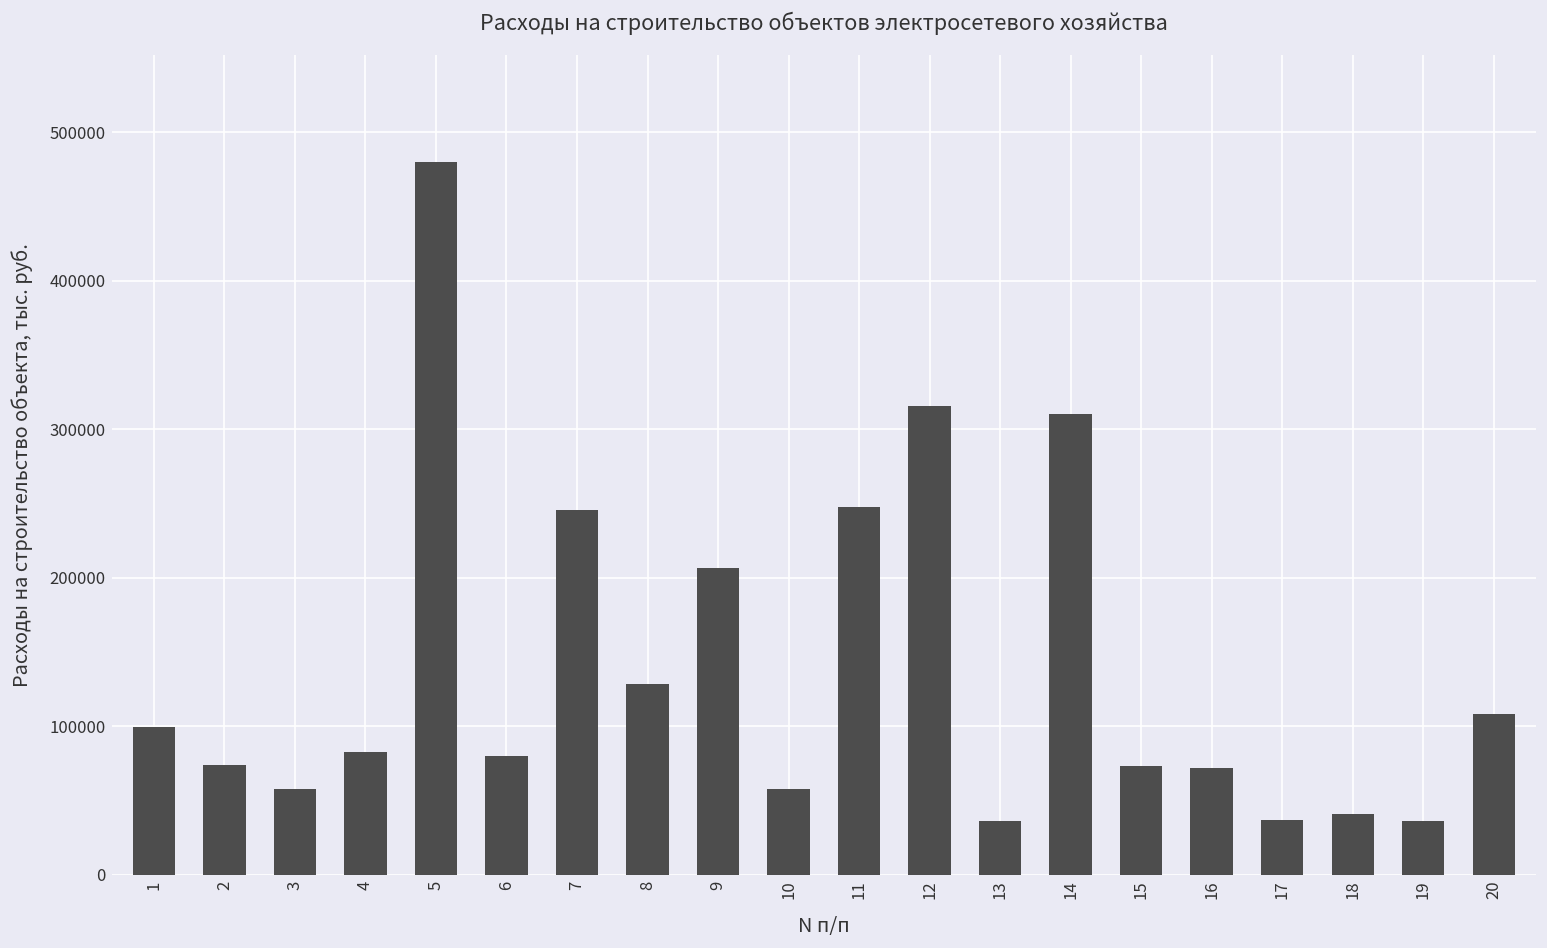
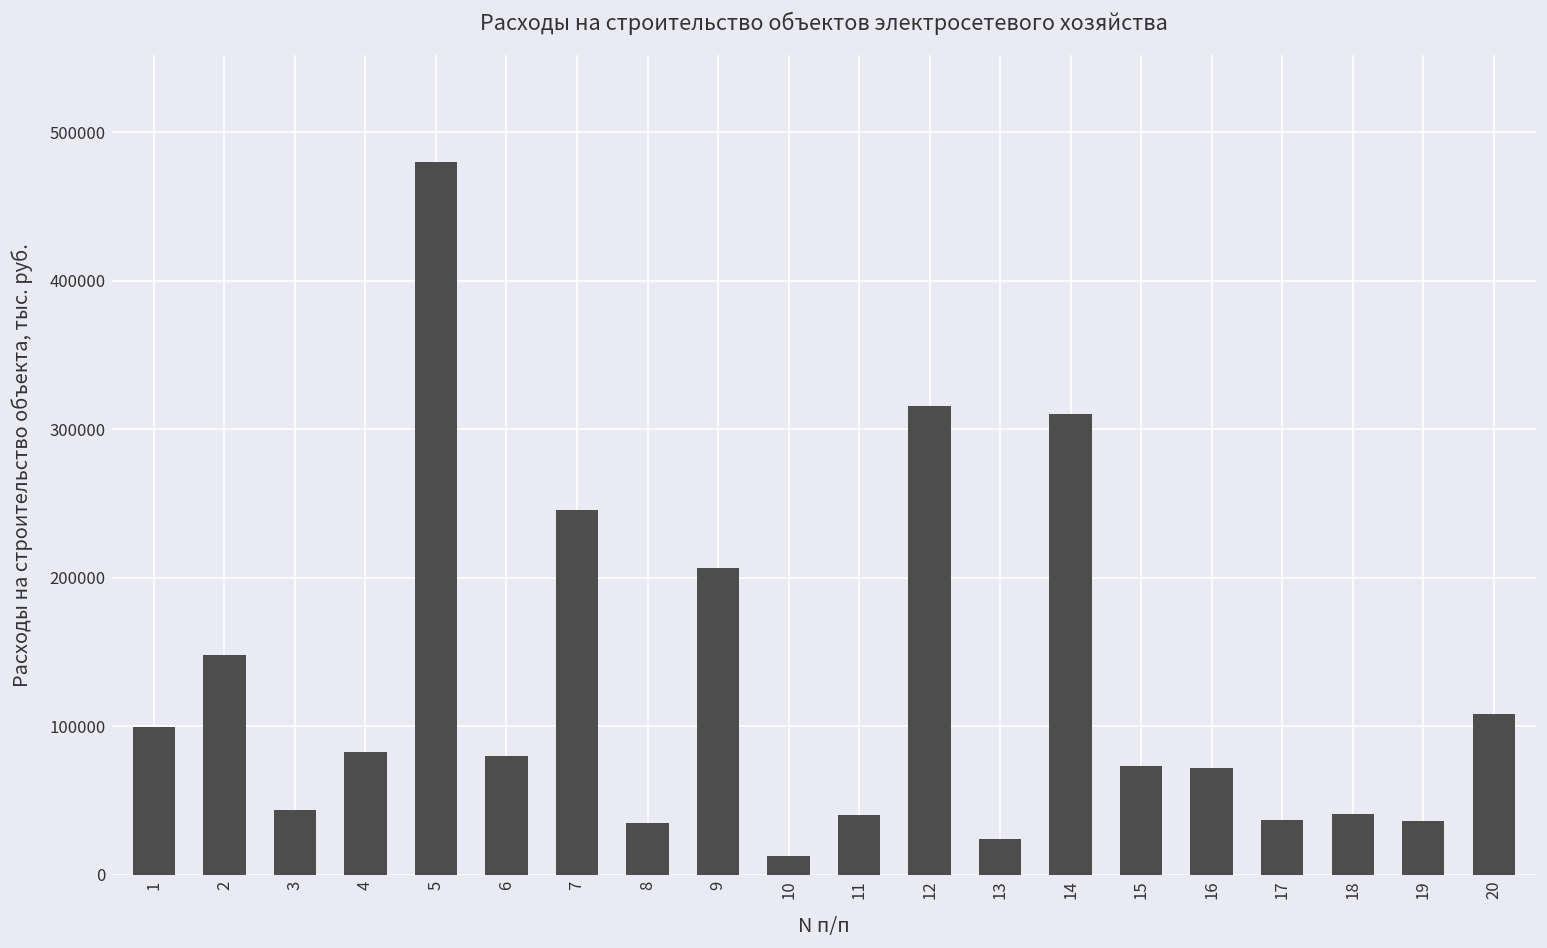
2: 74000 -> 148000
3: 57000 -> 44000
8: 128000 -> 35000
10: 58000 -> 12000
11: 247000 -> 40000
13: 36000 -> 24000
